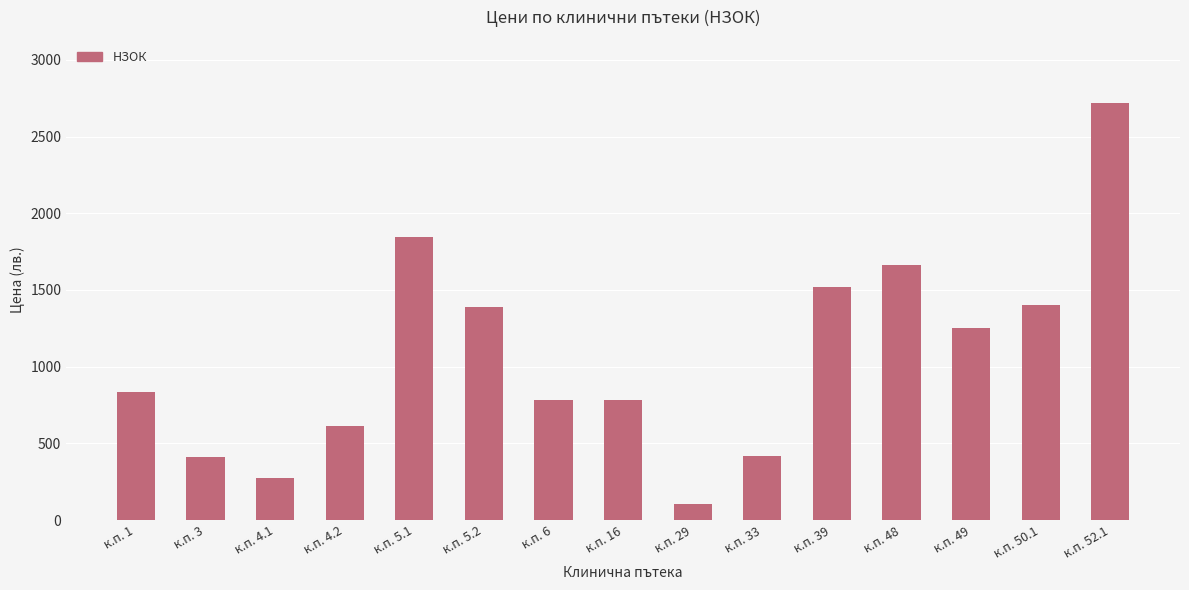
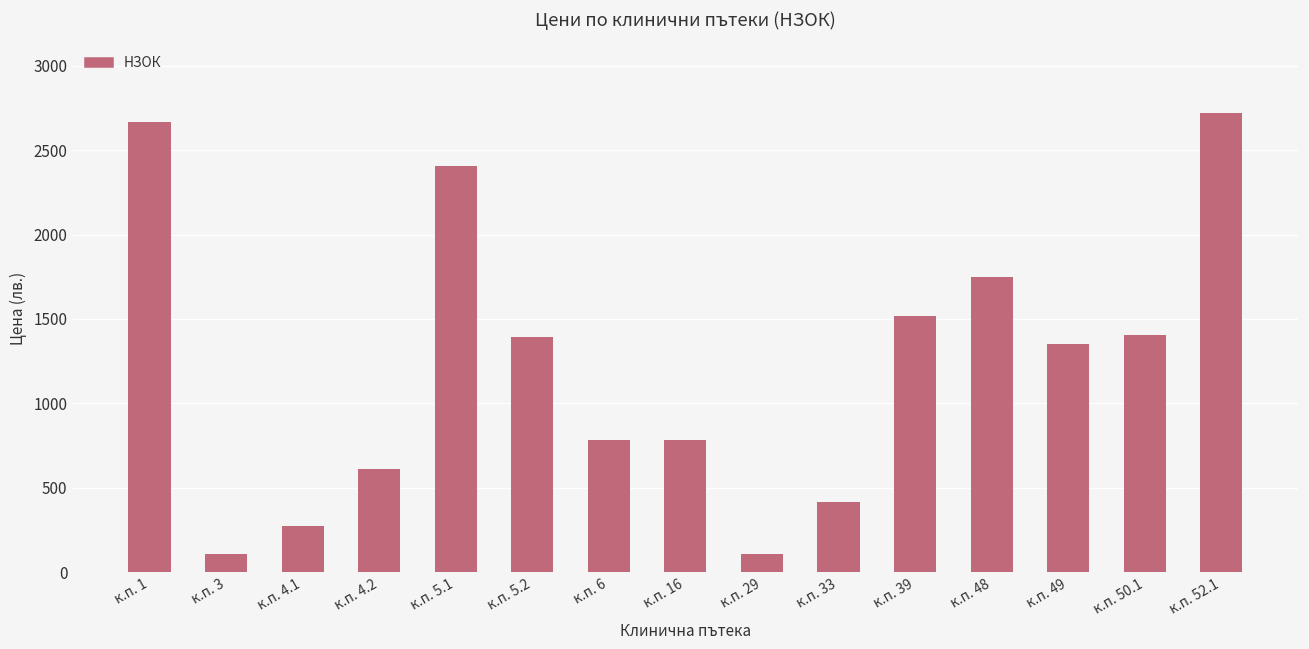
к.п. 1: 840 -> 2670
к.п. 3: 410 -> 110
к.п. 5.1: 1850 -> 2410
к.п. 48: 1660 -> 1750
к.п. 49: 1250 -> 1350
